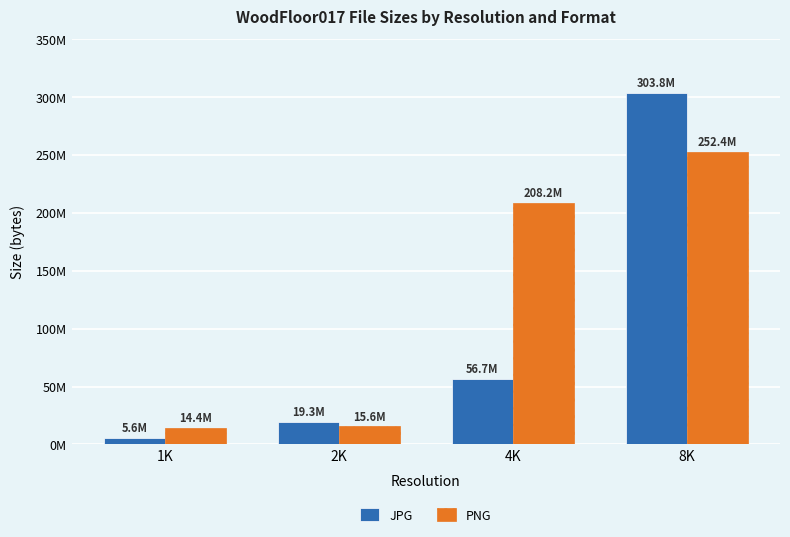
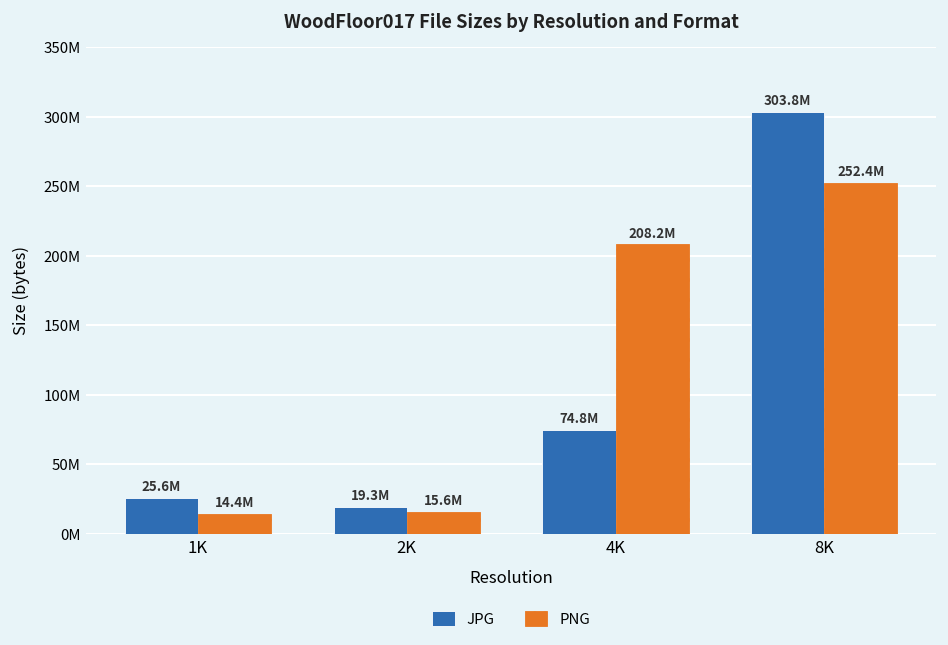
JPG, 1K: 5.6M -> 25.6M
JPG, 4K: 56.7M -> 74.8M
